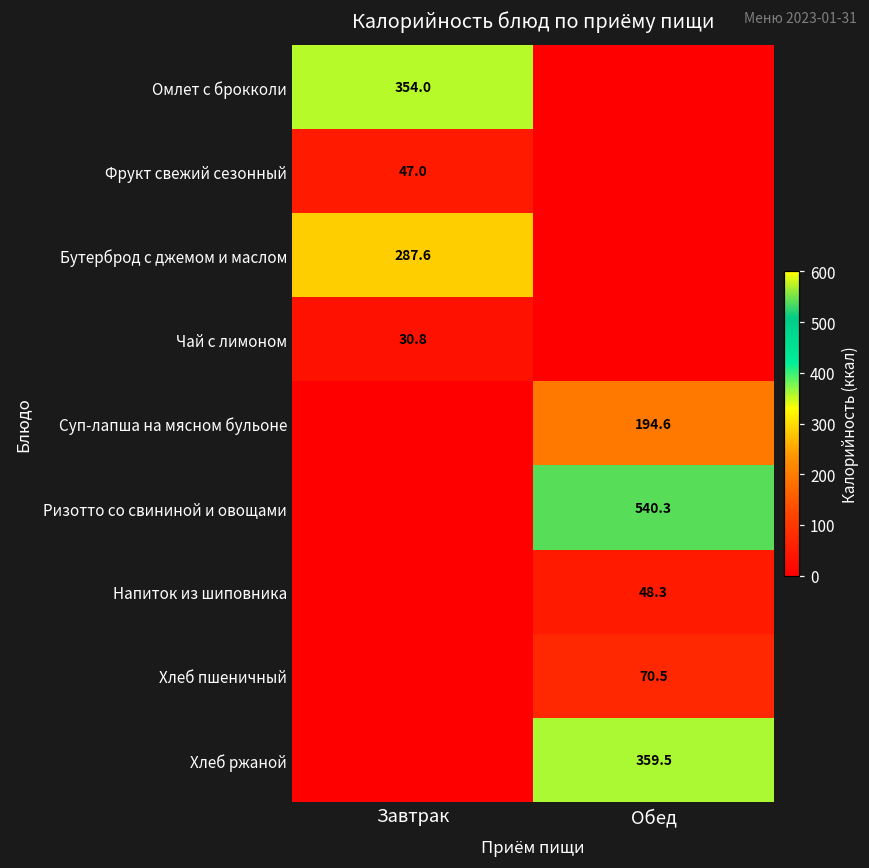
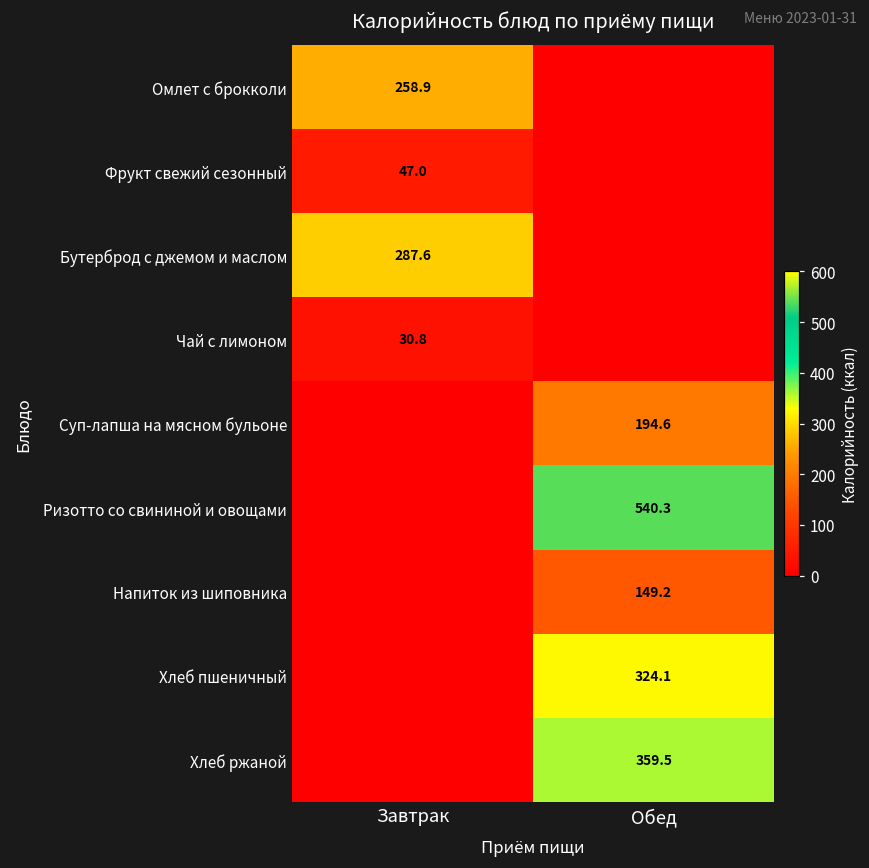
Омлет с брокколи, Завтрак: 354.0 -> 258.9
Напиток из шиповника, Обед: 48.3 -> 149.2
Хлеб пшеничный, Обед: 70.5 -> 324.1
